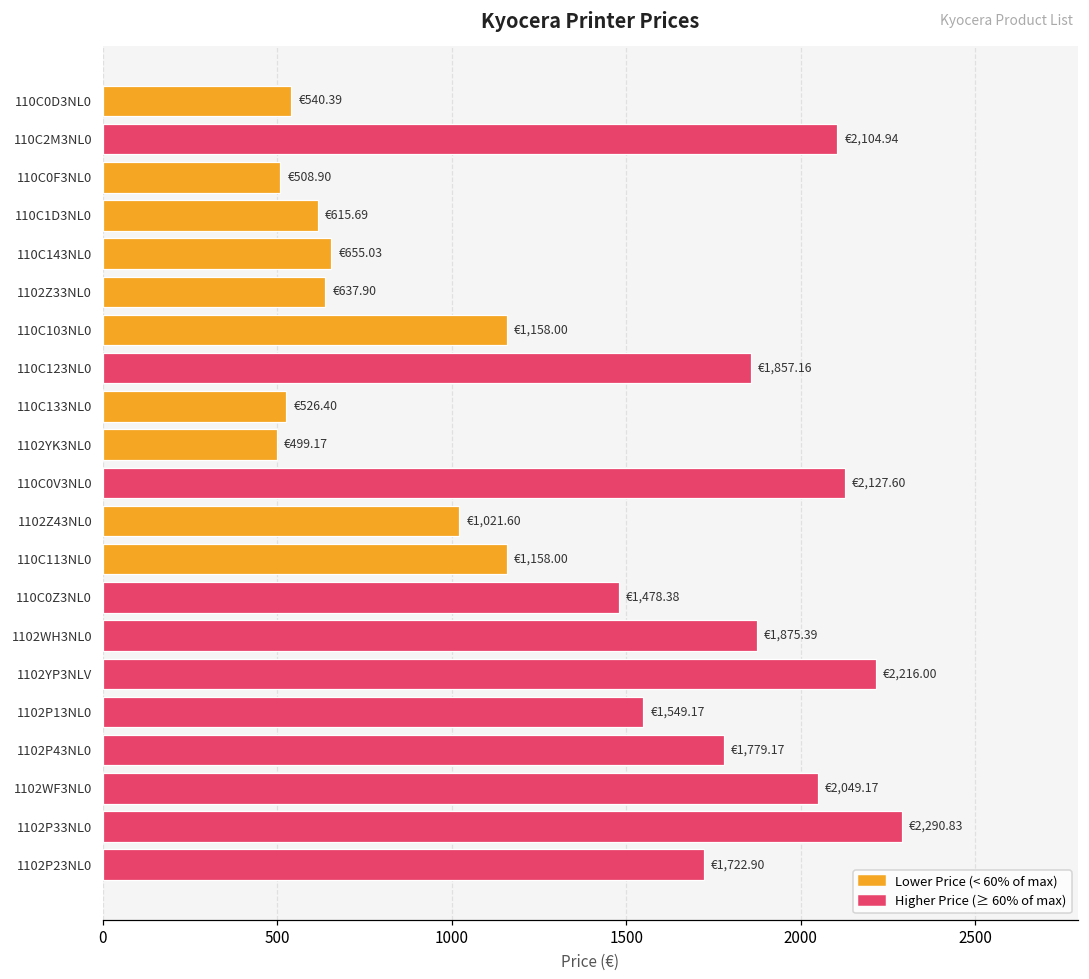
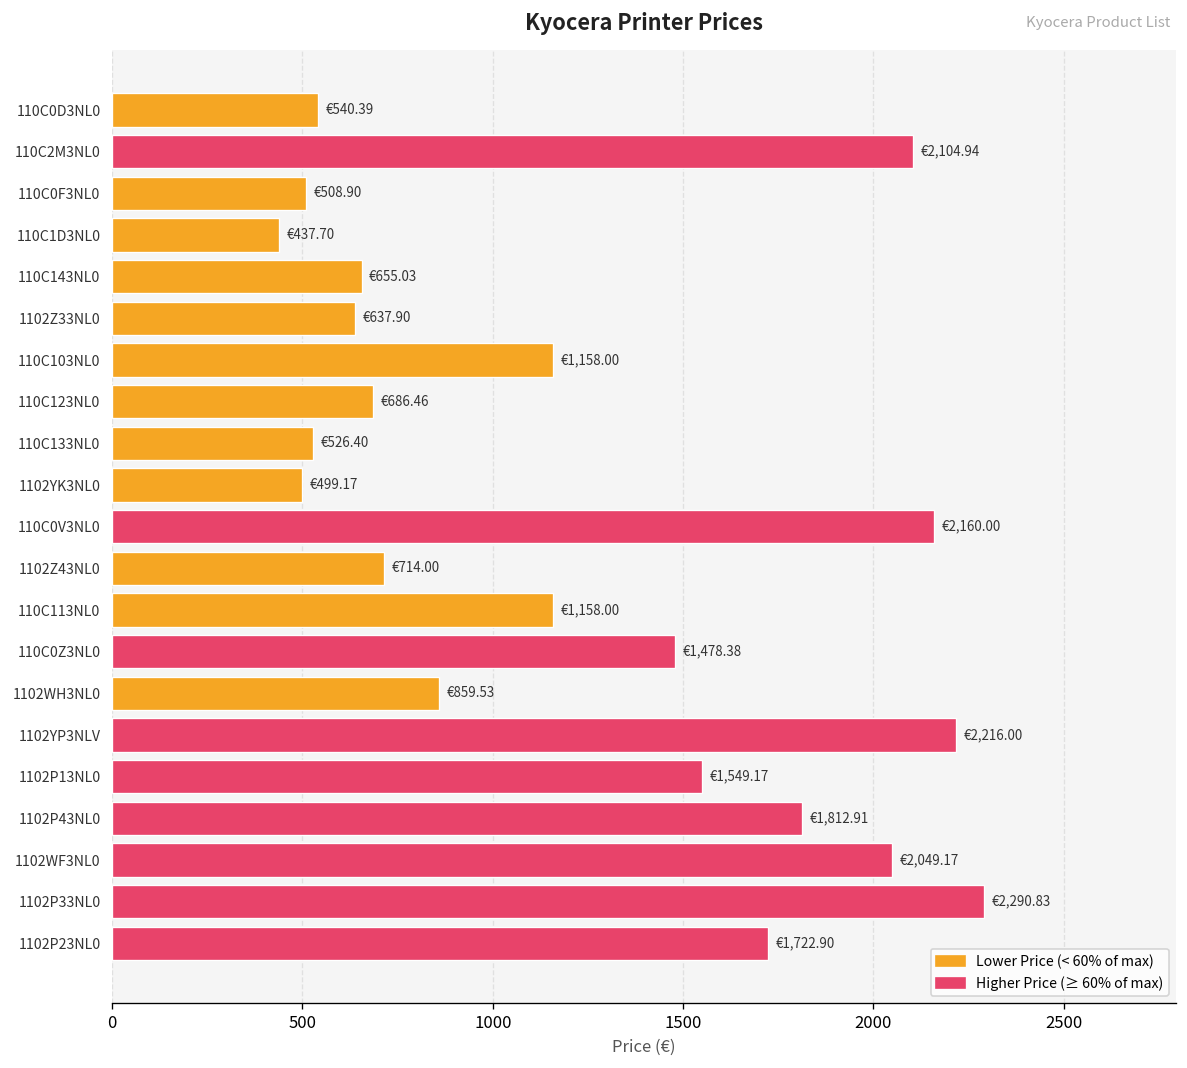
110C1D3NL0: €615.69 -> €437.70
110C123NL0: €1,857.16 -> €686.46
110C0V3NL0: €2,127.60 -> €2,160.00
1102Z43NL0: €1,021.60 -> €714.00
1102WH3NL0: €1,875.39 -> €859.53
1102P43NL0: €1,779.17 -> €1,812.91
